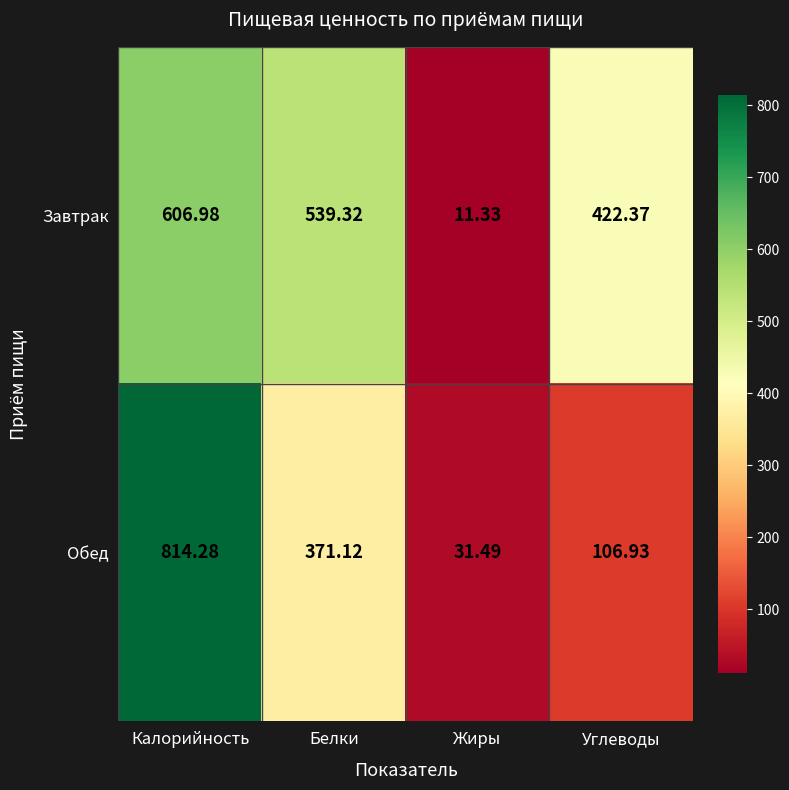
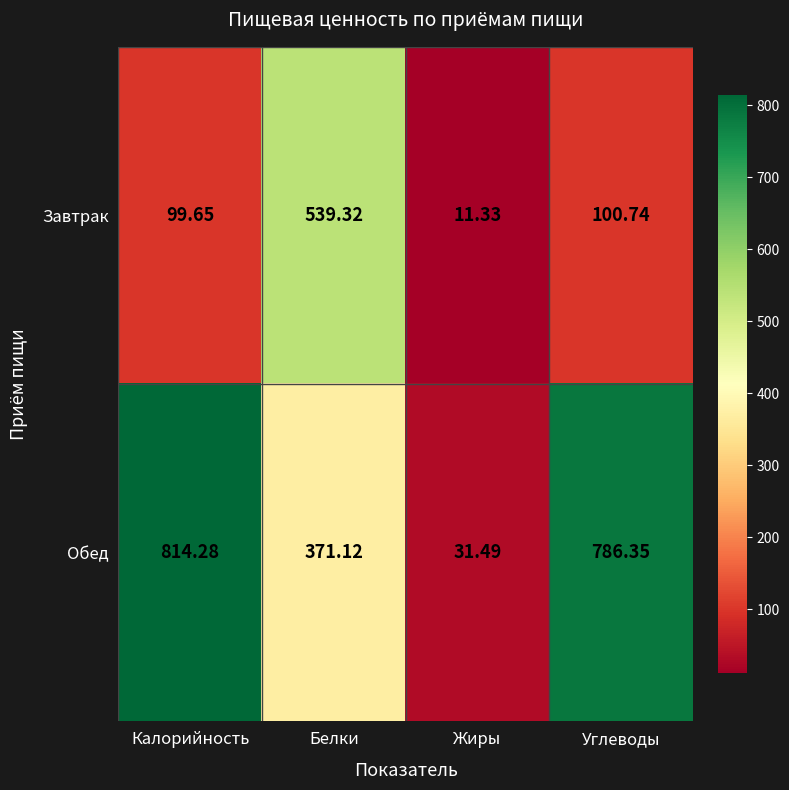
Завтрак, Калорийность: 606.98 -> 99.65
Завтрак, Углеводы: 422.37 -> 100.74
Обед, Углеводы: 106.93 -> 786.35
